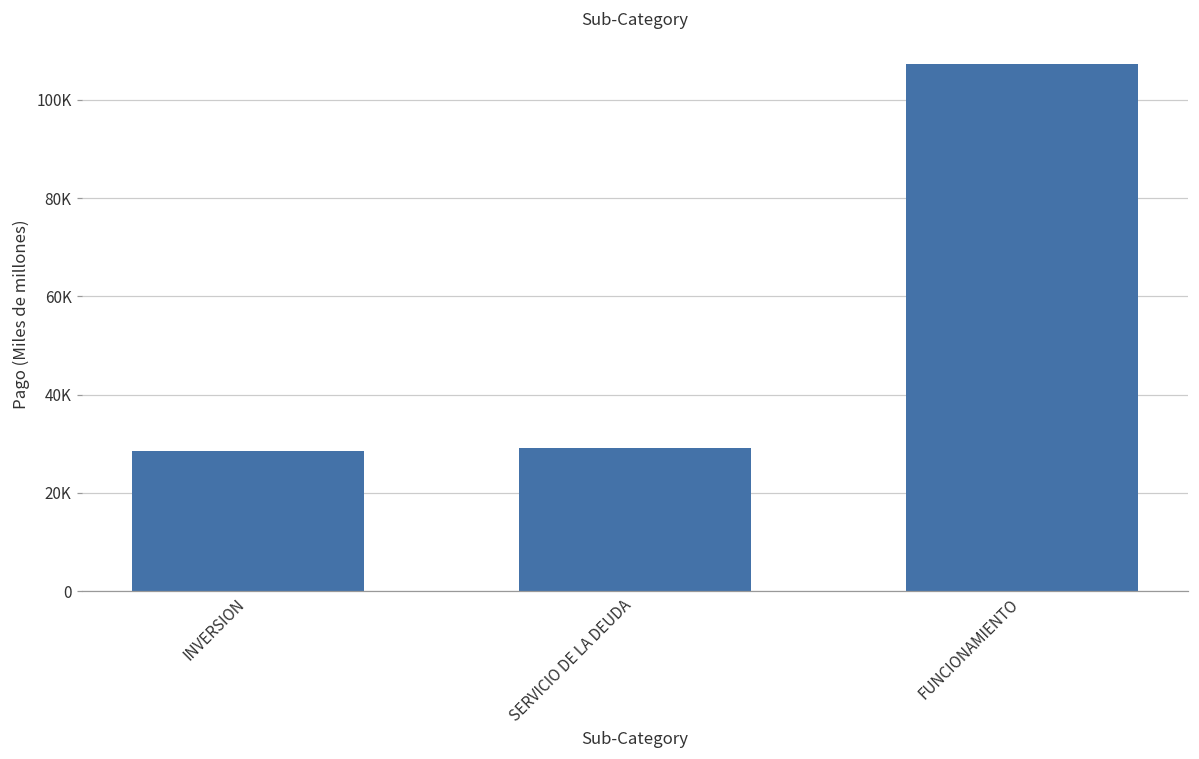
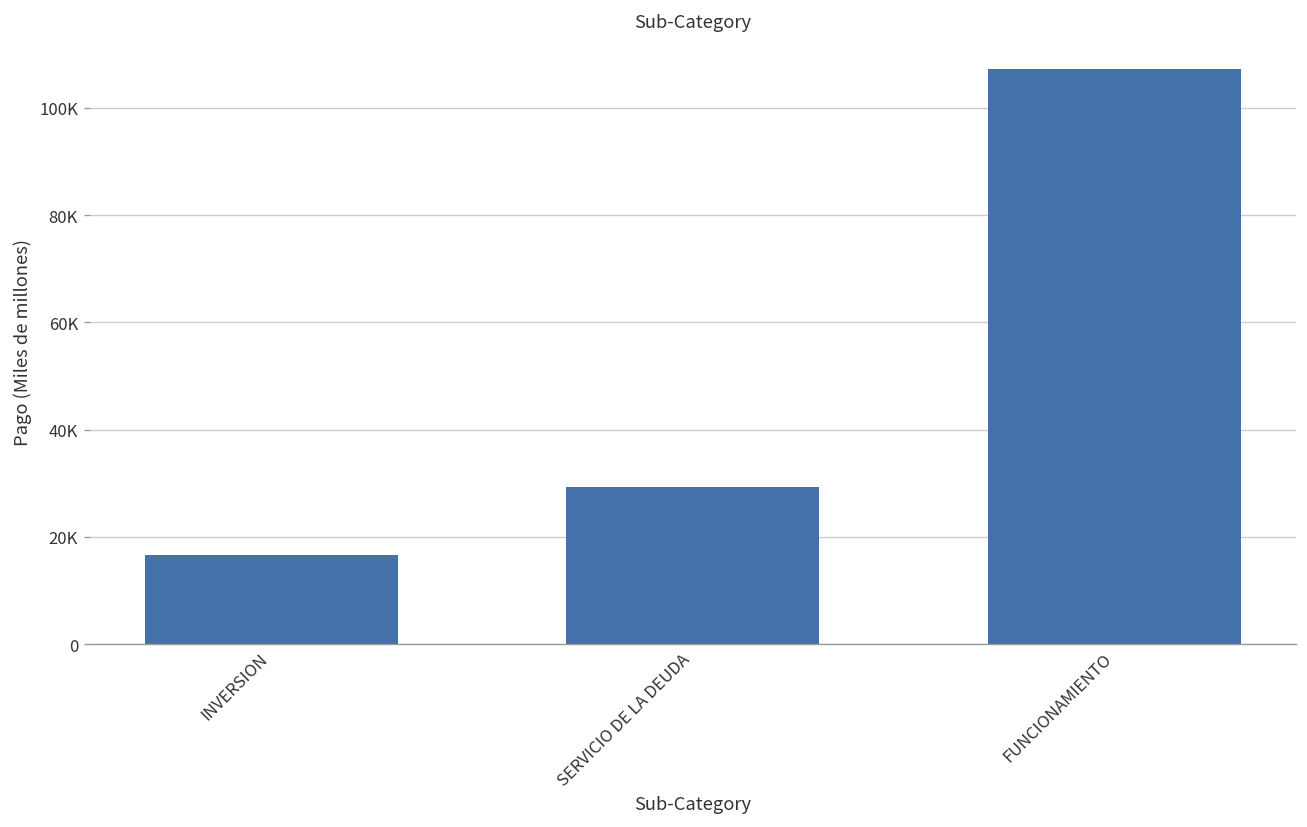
INVERSION: 29000 -> 17000
